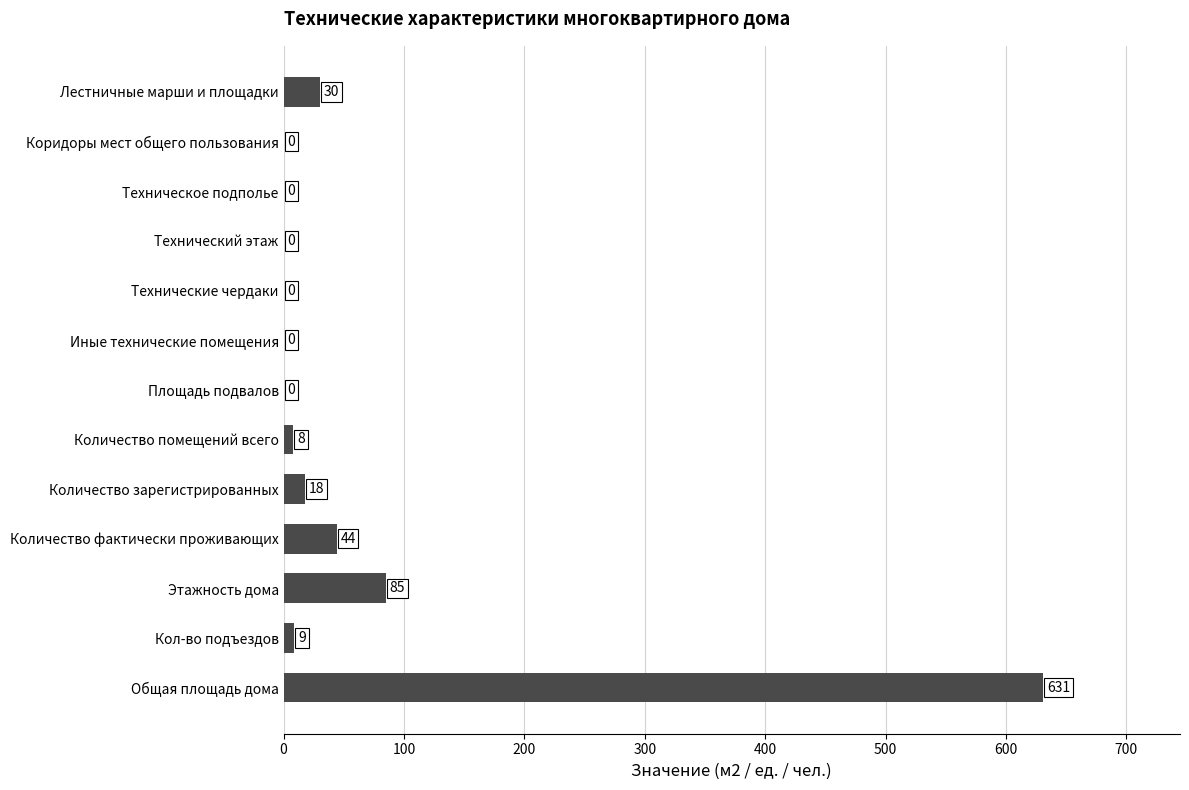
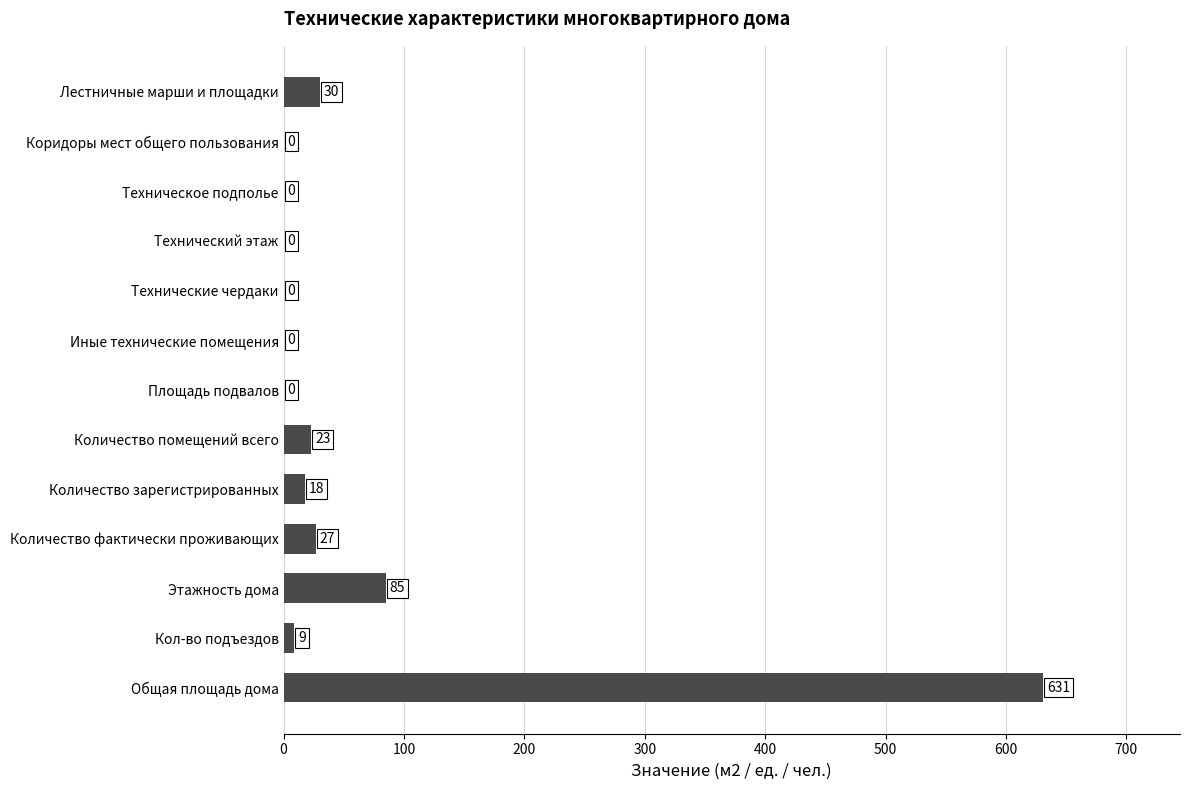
Количество помещений всего: 8 -> 23
Количество фактически проживающих: 44 -> 27
